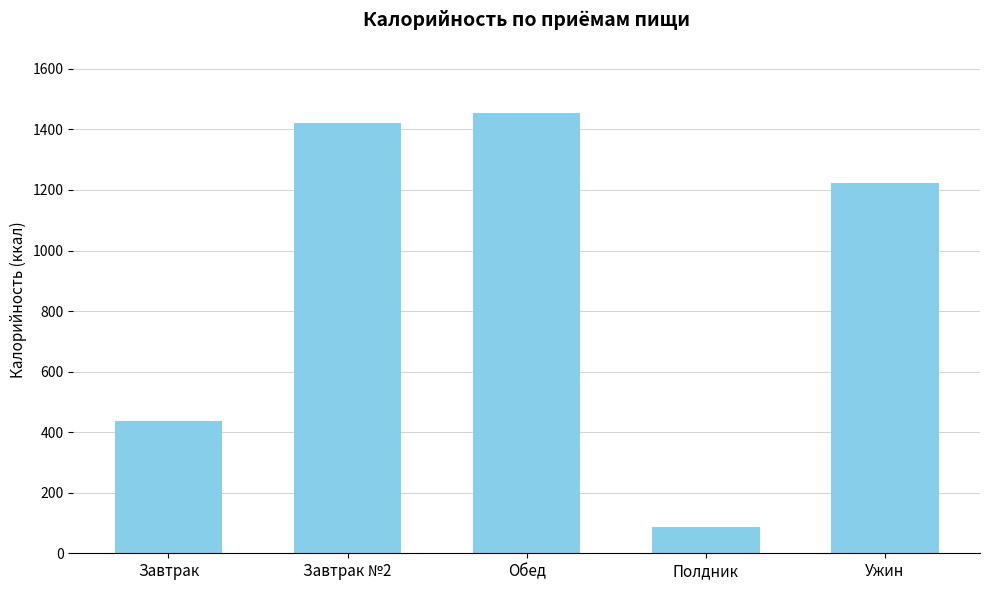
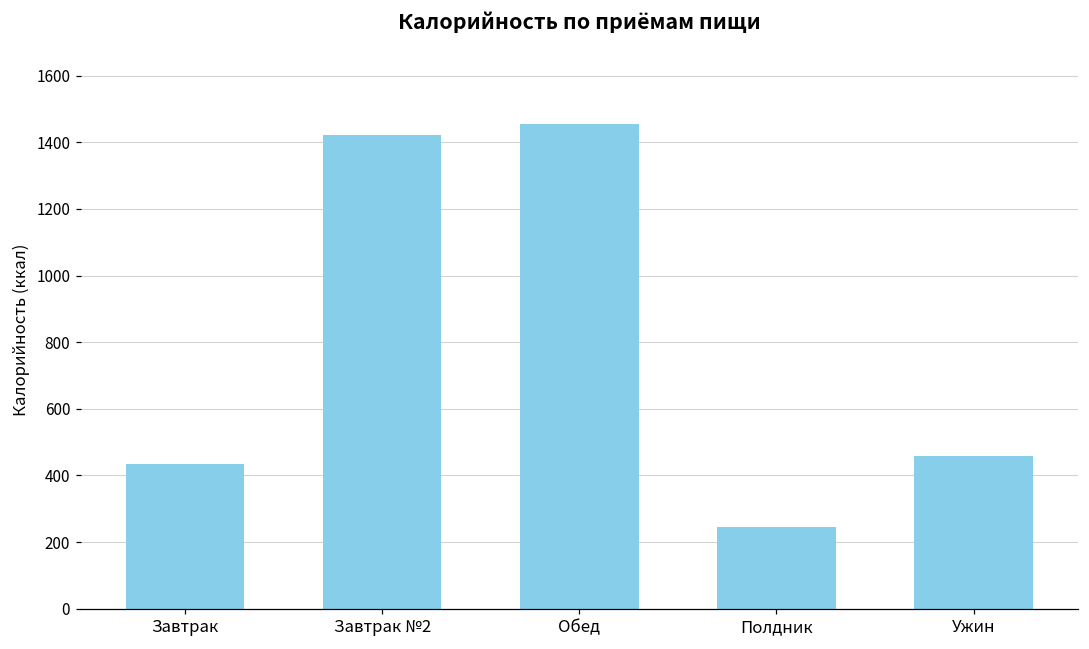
Полдник: 90 -> 240
Ужин: 1220 -> 460
